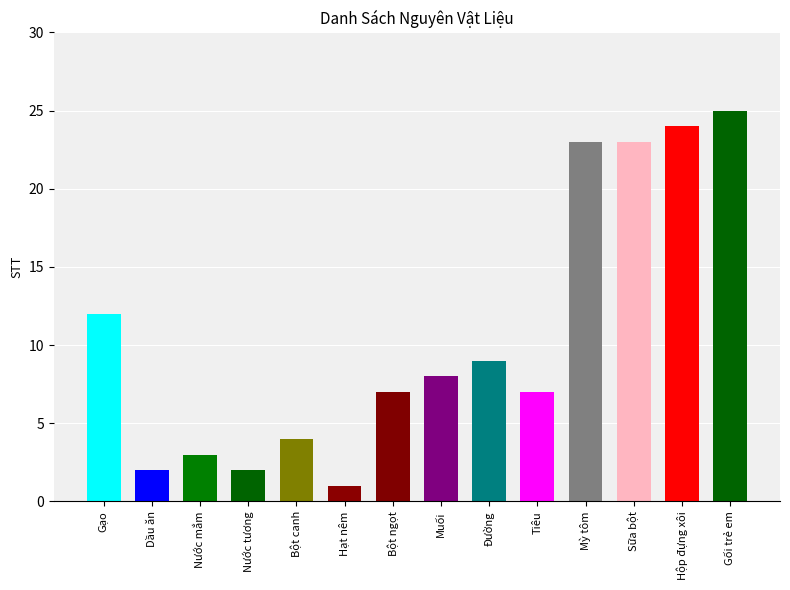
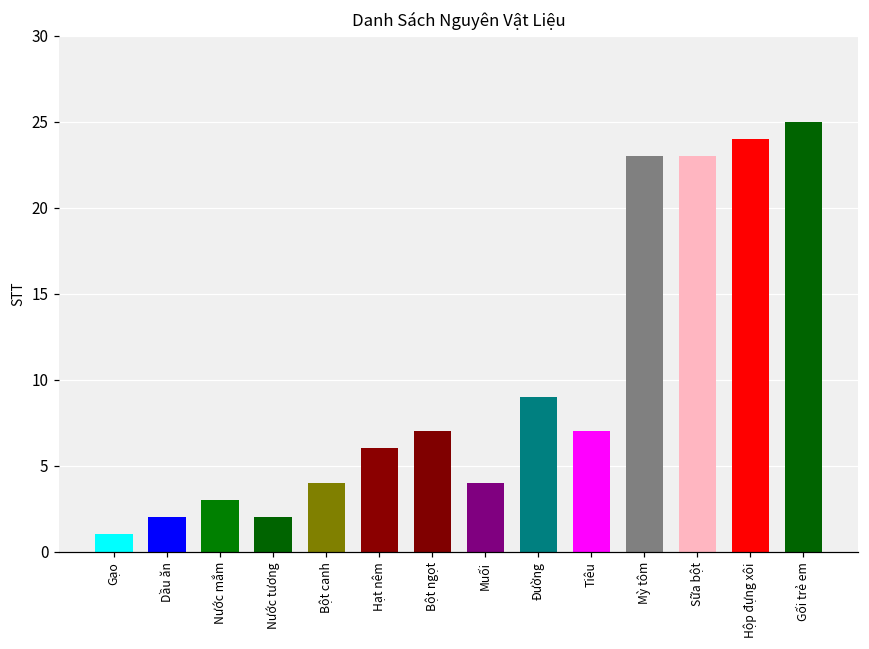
Gạo: 12 -> 1
Hạt nêm: 1 -> 6
Muối: 8 -> 4
